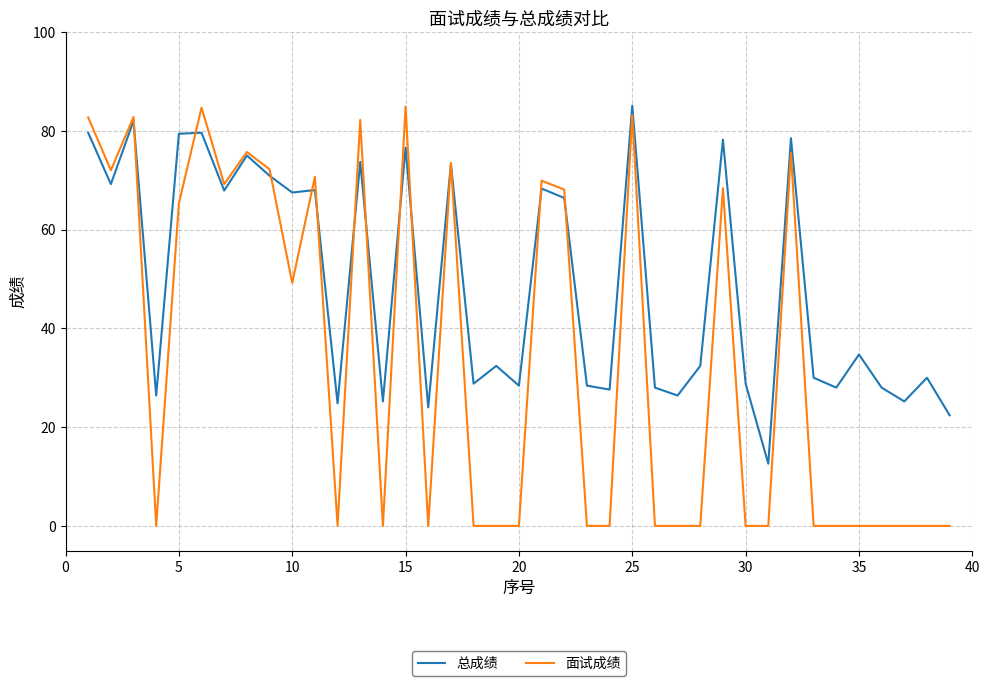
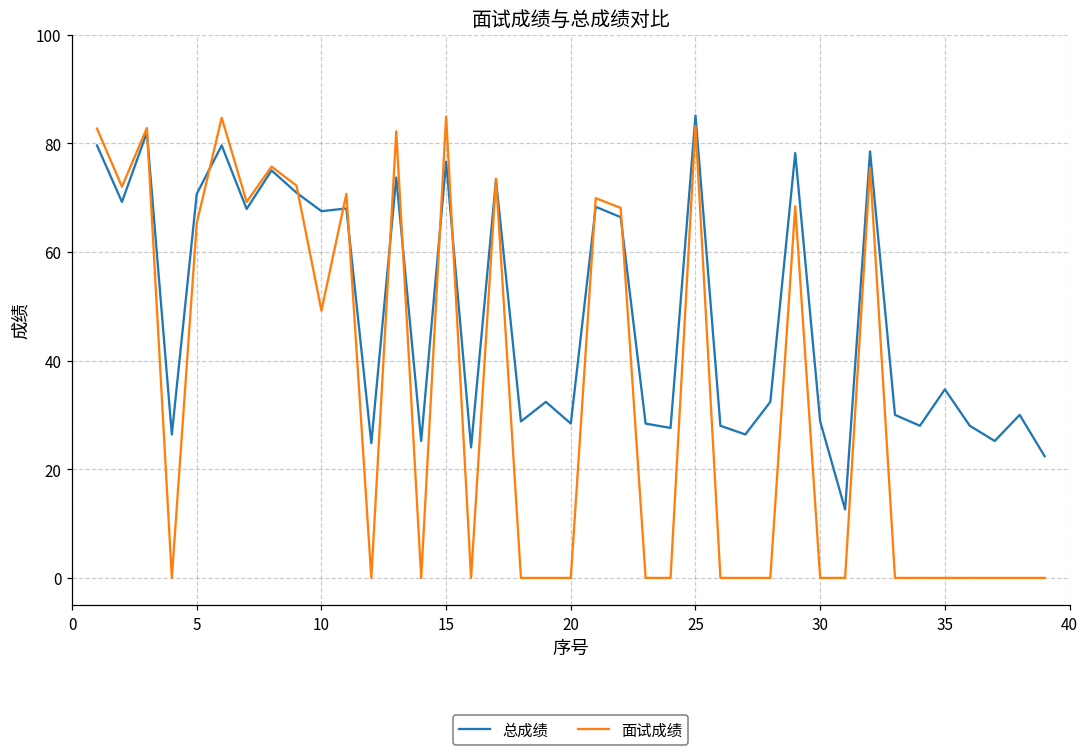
总成绩, 5: 79 -> 71
